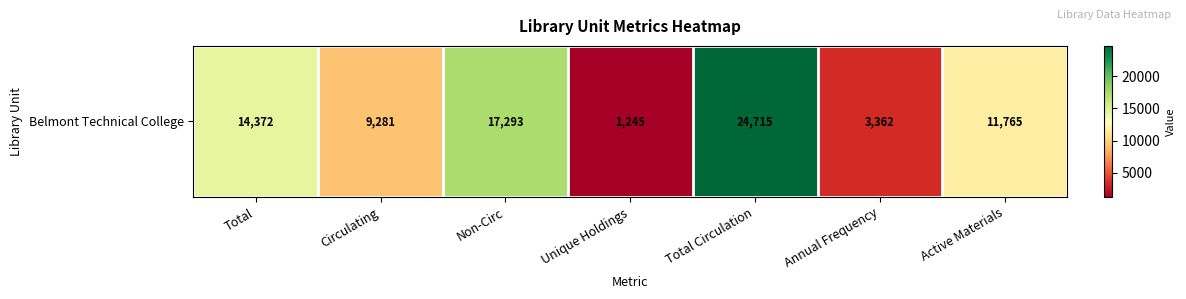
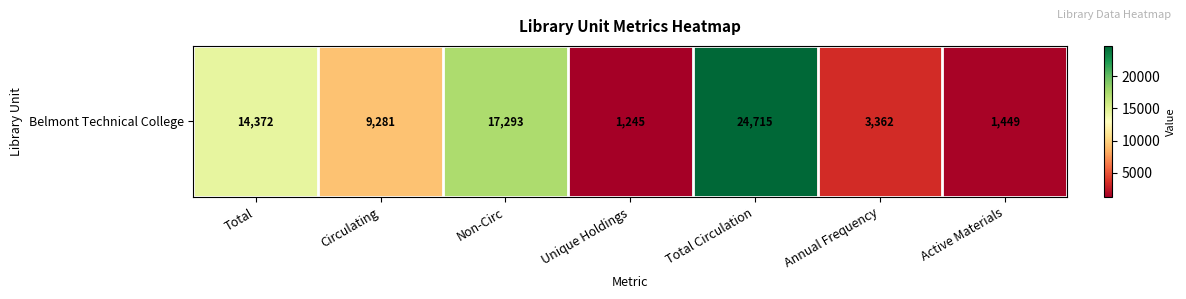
Belmont Technical College, Active Materials: 11,765 -> 1,449
